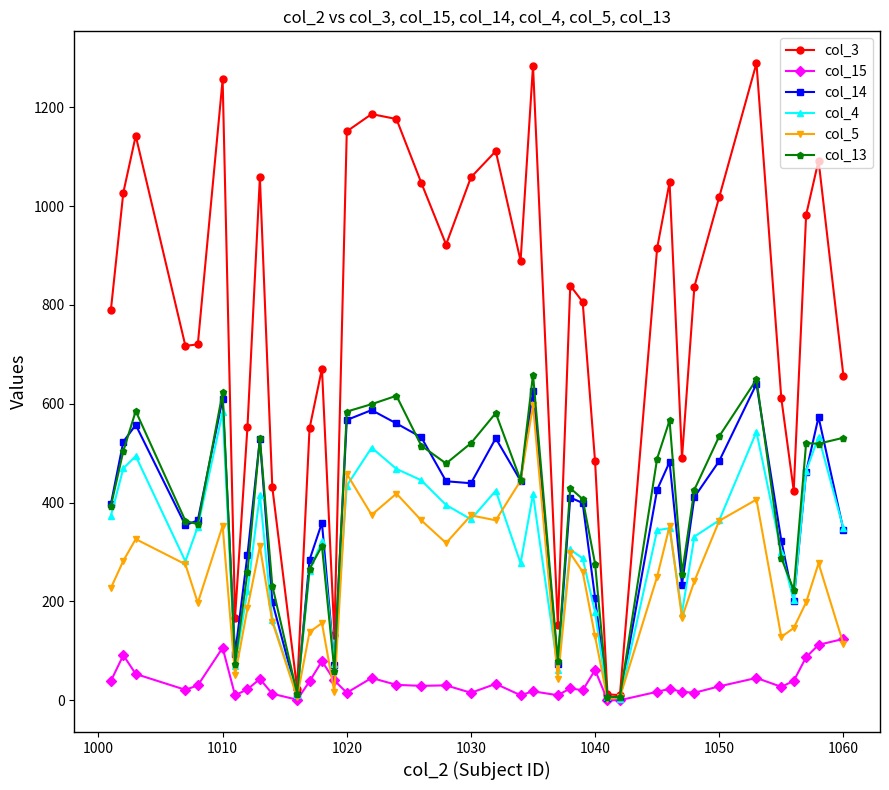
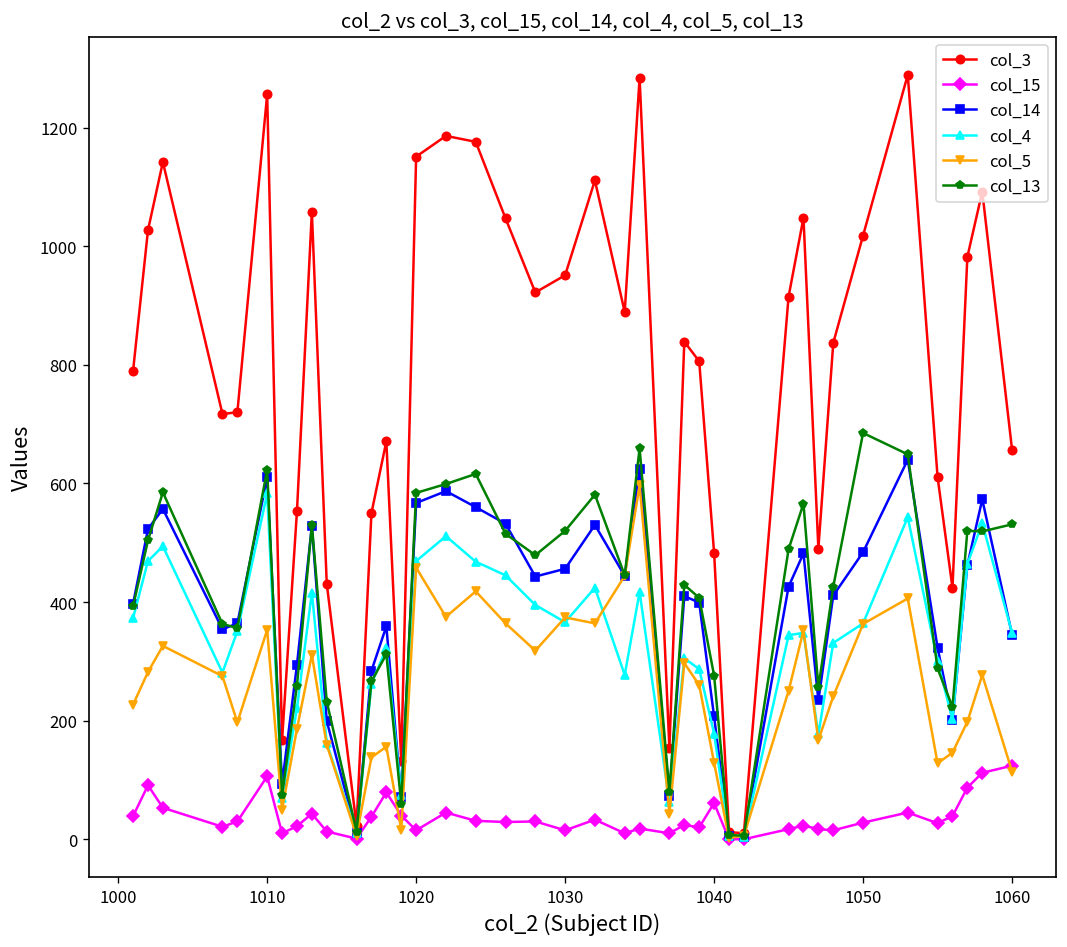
col_4, 1020: 430 -> 470
col_3, 1030: 1060 -> 950
col_14, 1030: 440 -> 460
col_13, 1050: 530 -> 690
